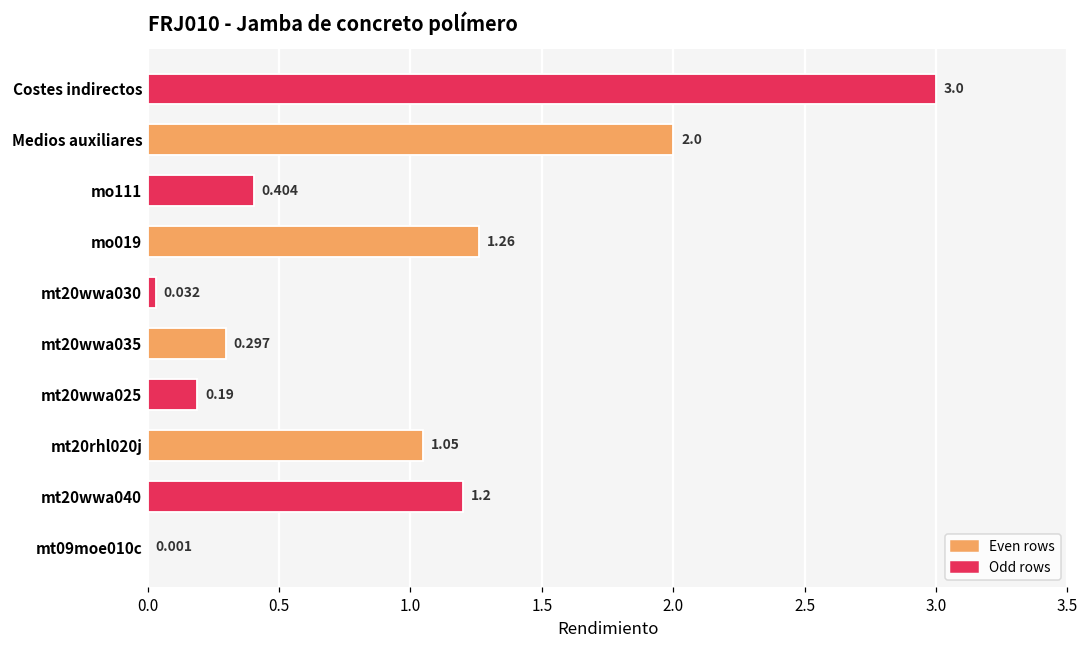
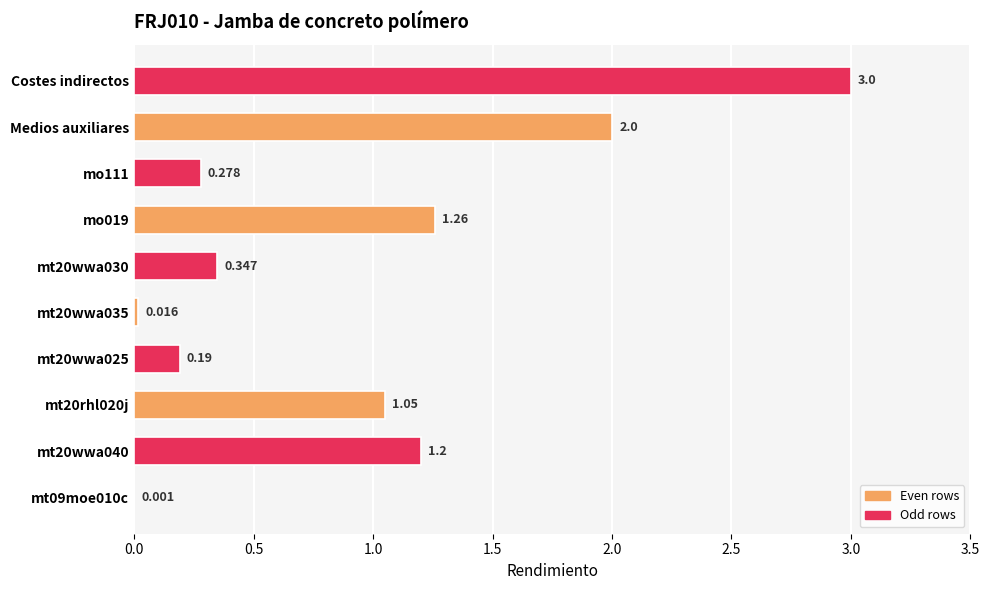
mo111: 0.404 -> 0.278
mt20wwa030: 0.032 -> 0.347
mt20wwa035: 0.297 -> 0.016
